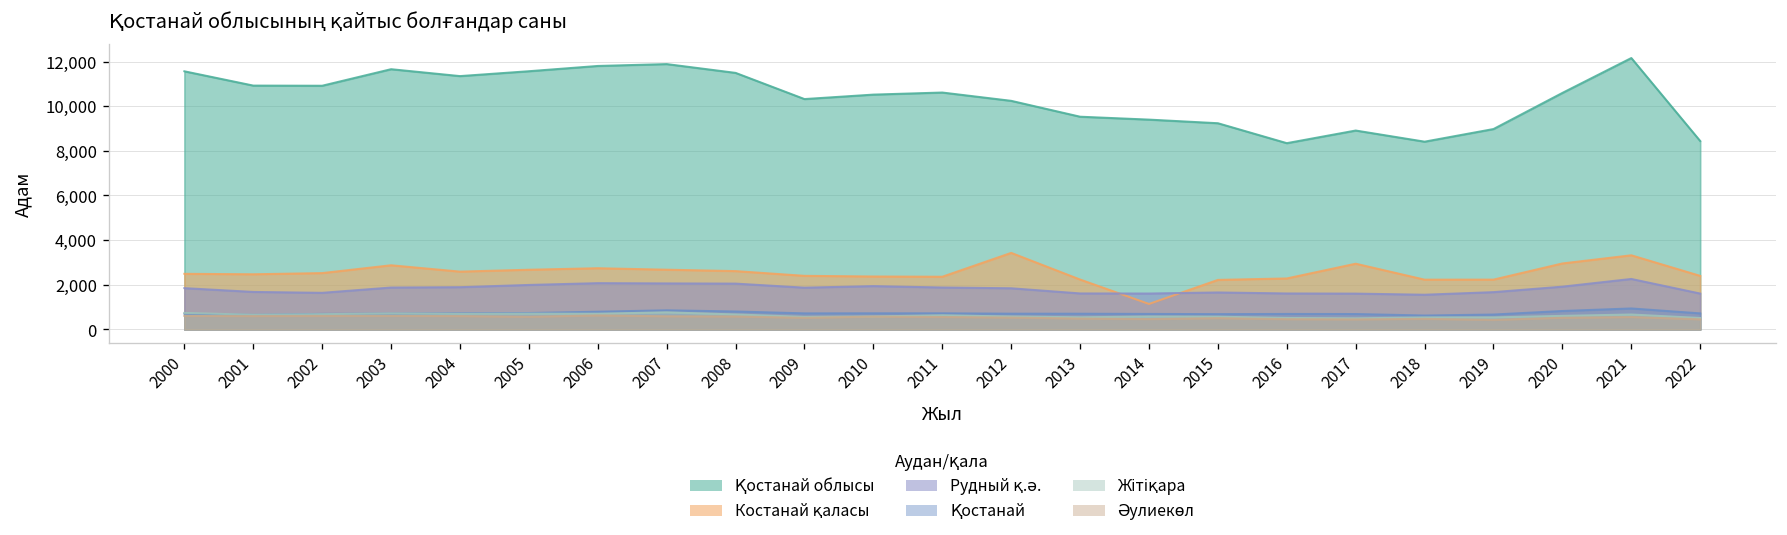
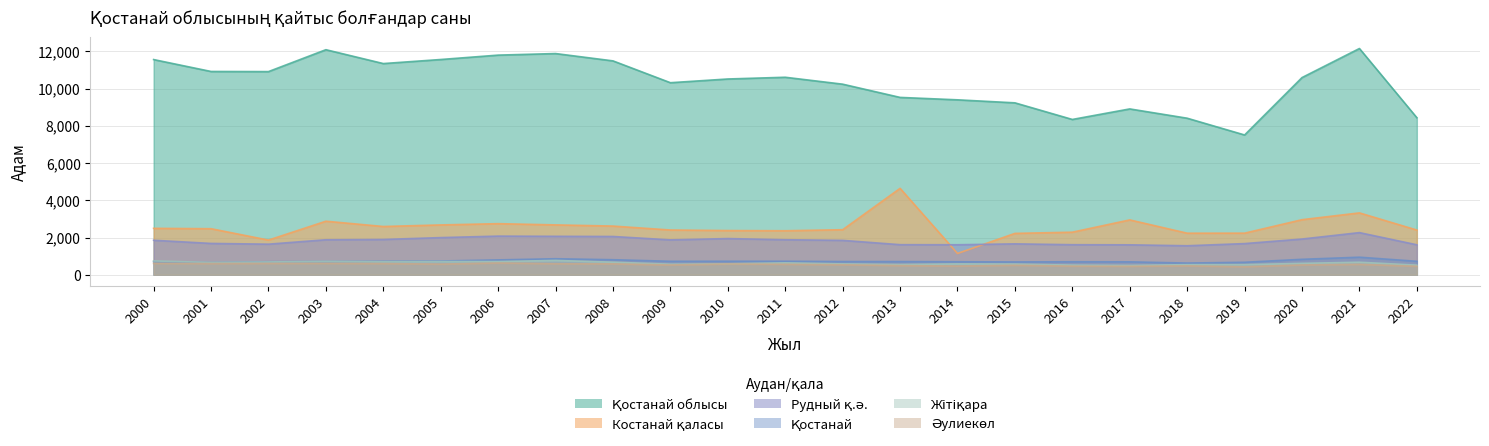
Костанай қаласы, 2002: 2,500 -> 1,900
Қостанай облысы, 2003: 11,700 -> 12,100
Костанай қаласы, 2012: 3,400 -> 2,400
Костанай қаласы, 2013: 2,200 -> 4,600
Қостанай облысы, 2019: 9,000 -> 7,500
